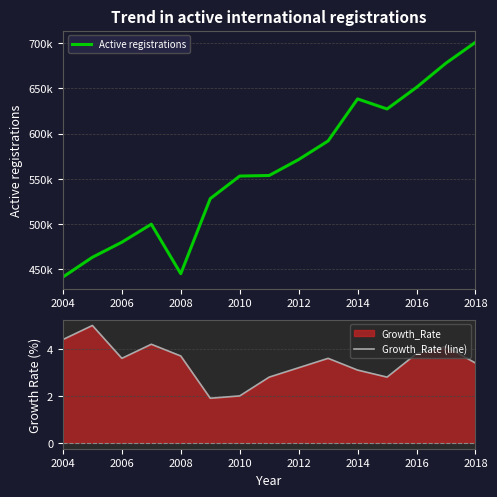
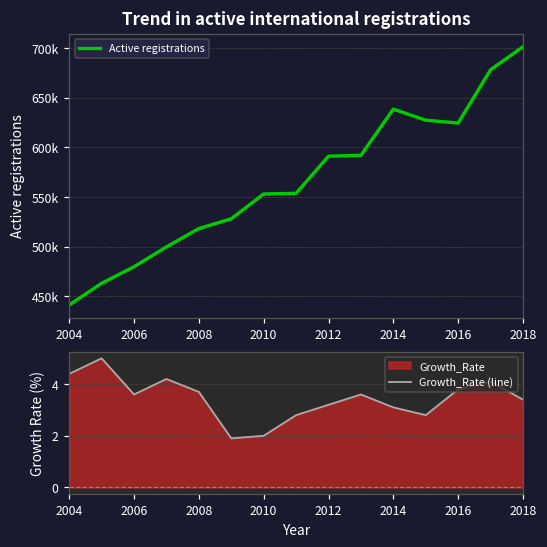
Trend in active international registrations, 2008: 440000 -> 520000
Trend in active international registrations, 2012: 570000 -> 590000
Trend in active international registrations, 2016: 650000 -> 620000
